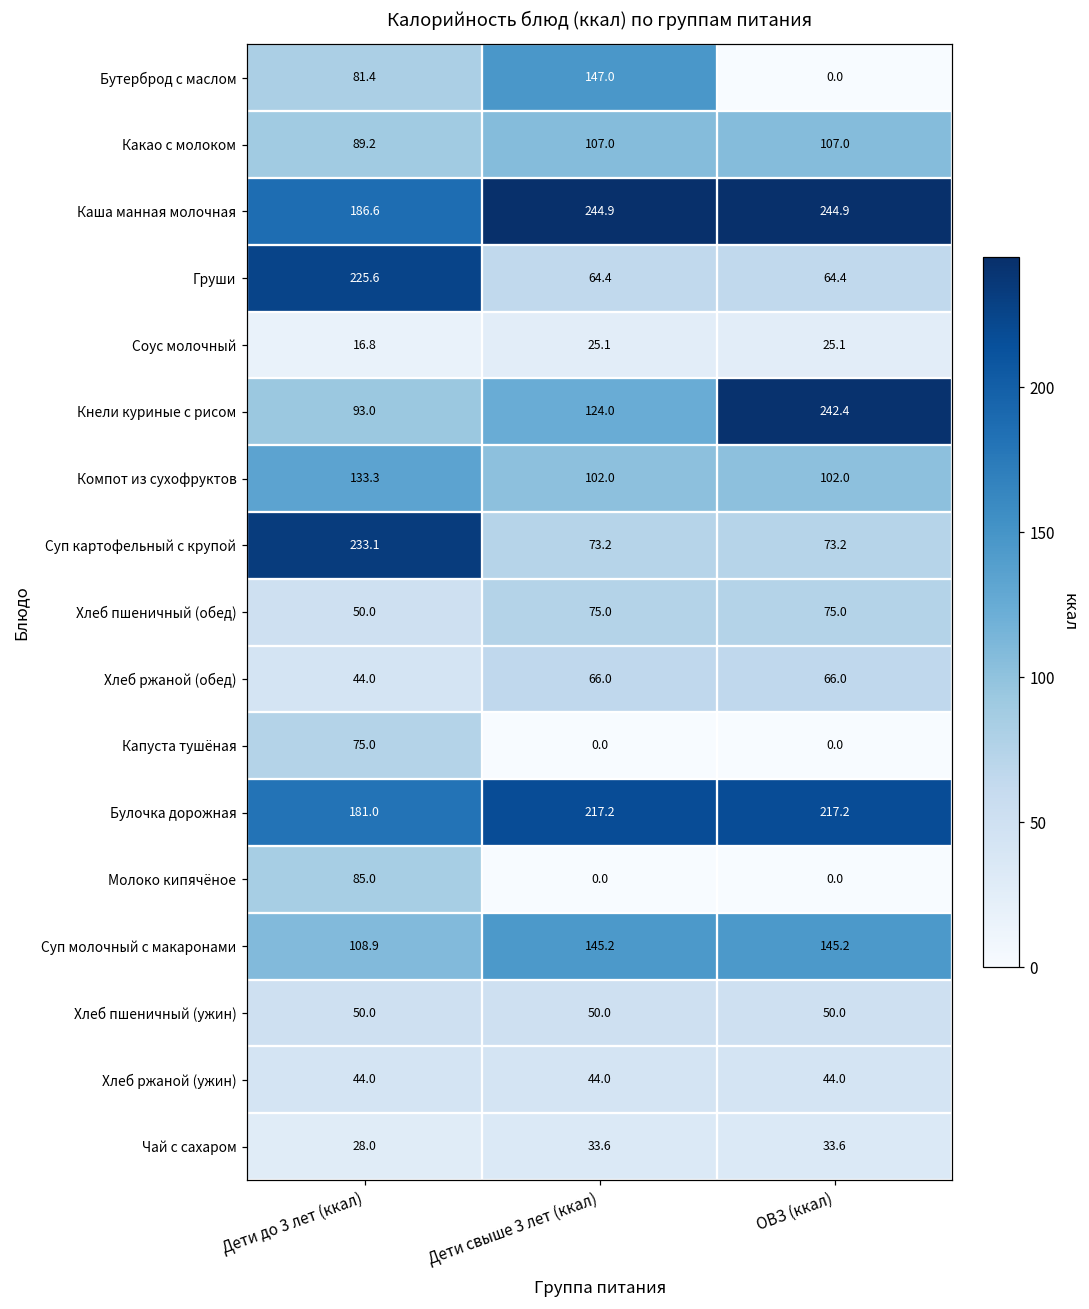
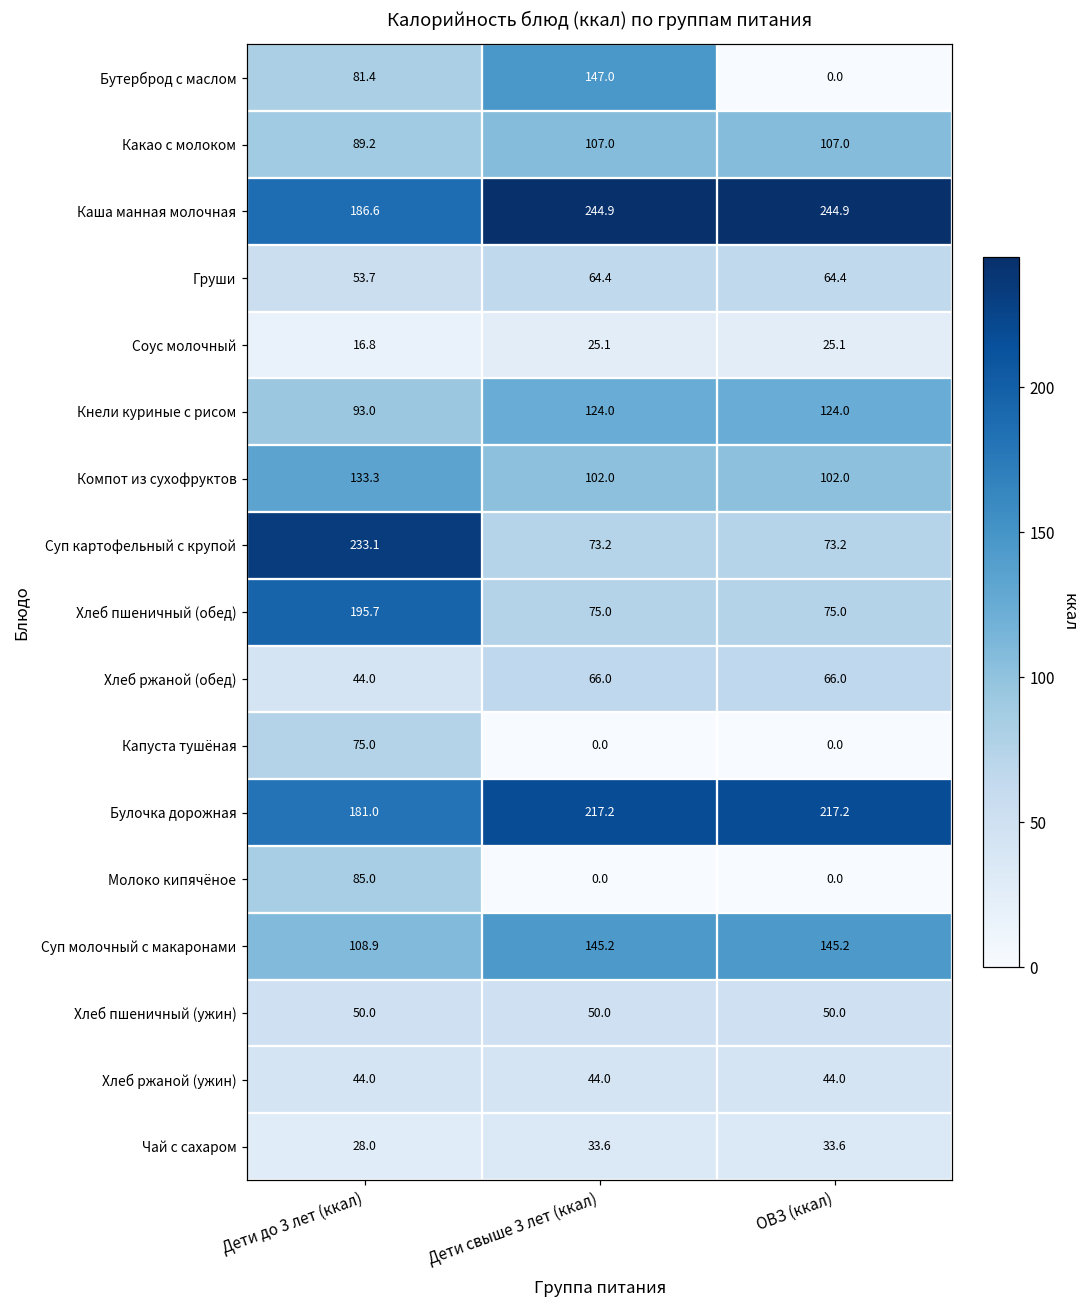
Груши, Дети до 3 лет (ккал): 225.6 -> 53.7
Кнели куриные с рисом, ОВЗ (ккал): 242.4 -> 124.0
Хлеб пшеничный (обед), Дети до 3 лет (ккал): 50.0 -> 195.7
